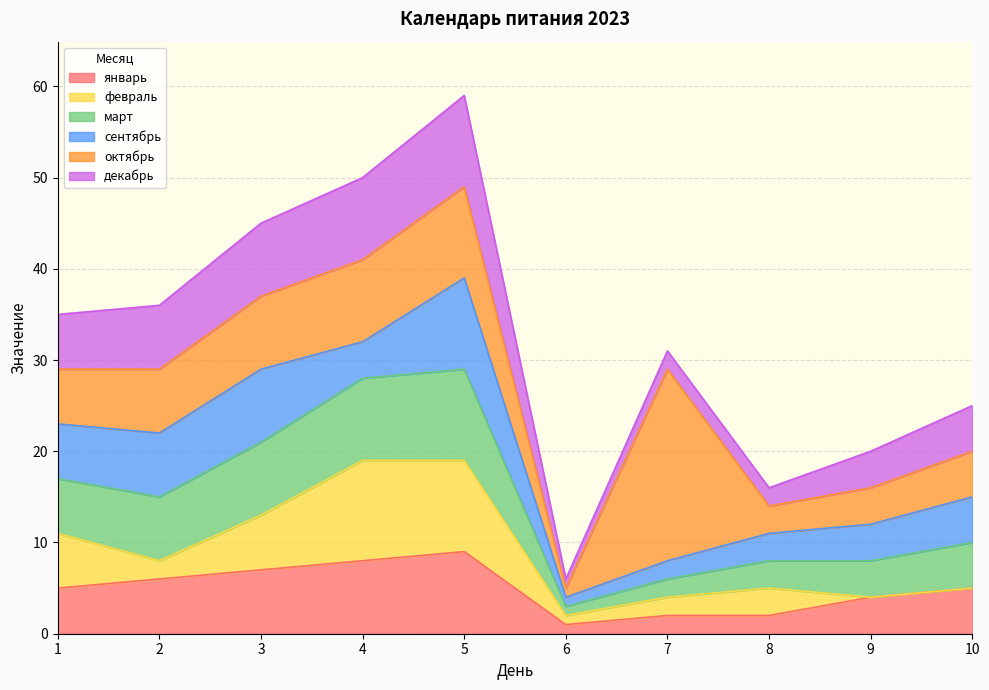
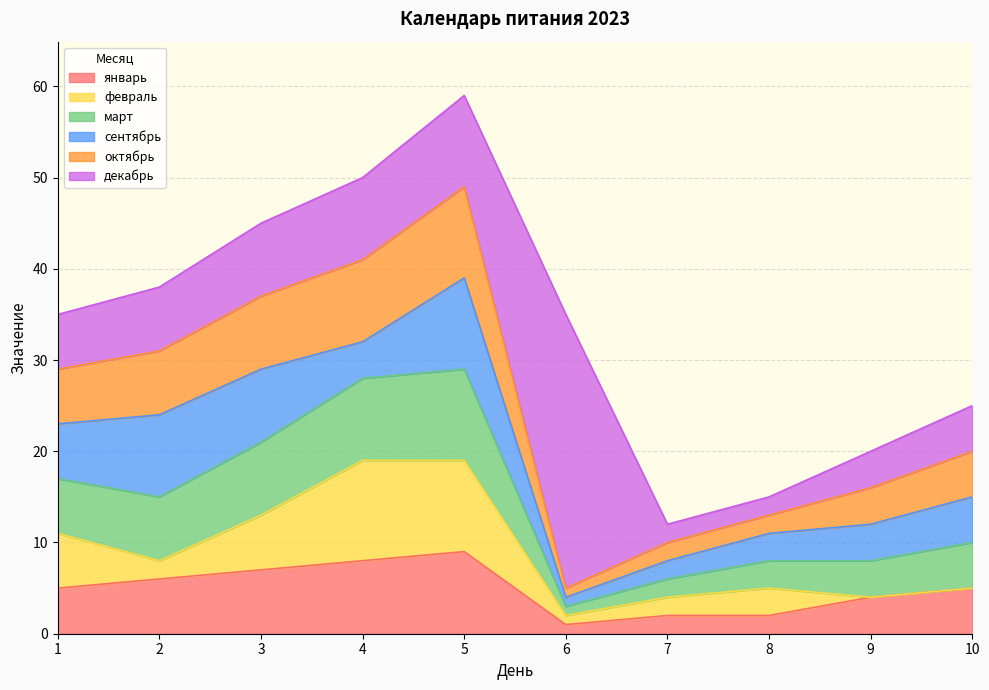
сентябрь, 2: 7 -> 9
декабрь, 6: 1 -> 30
октябрь, 7: 21 -> 2
октябрь, 8: 3 -> 2
